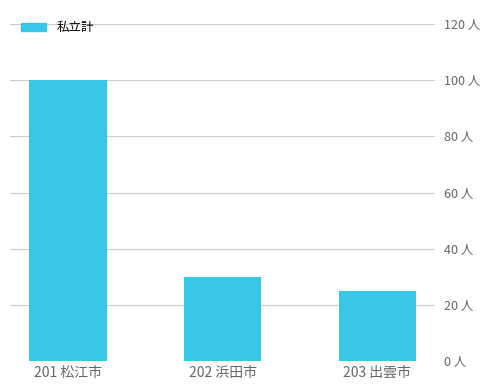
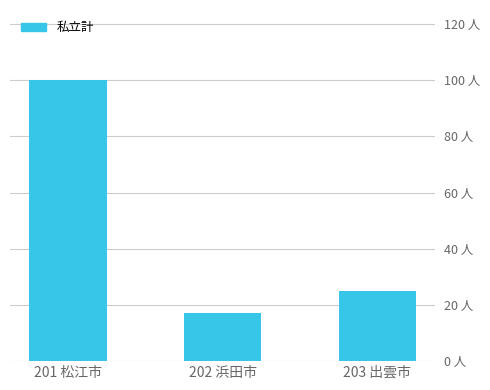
202 浜田市: 30 人 -> 17 人
